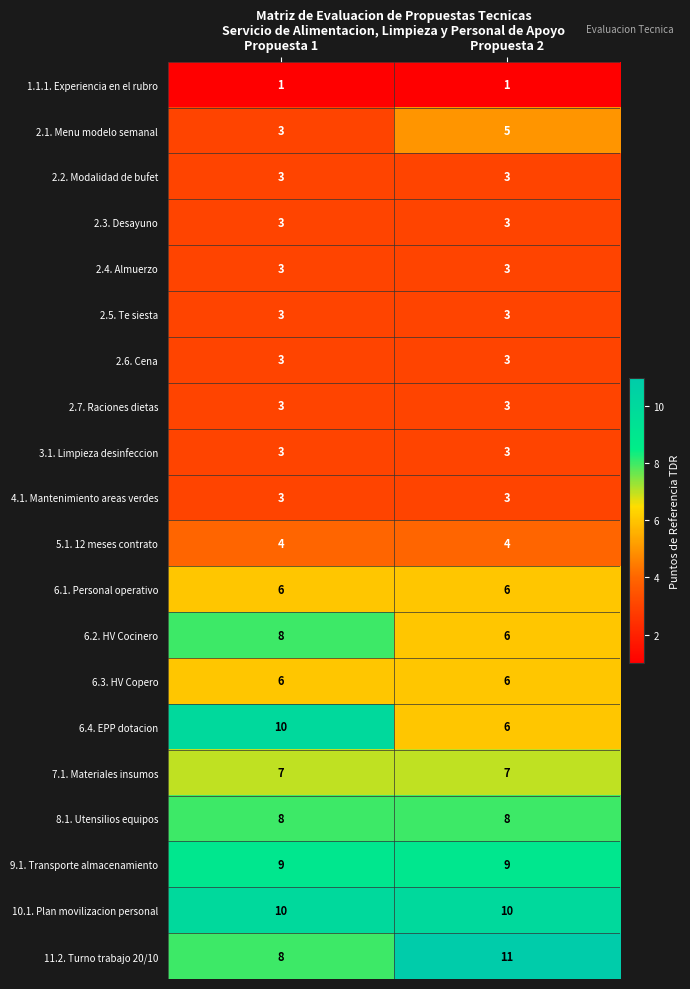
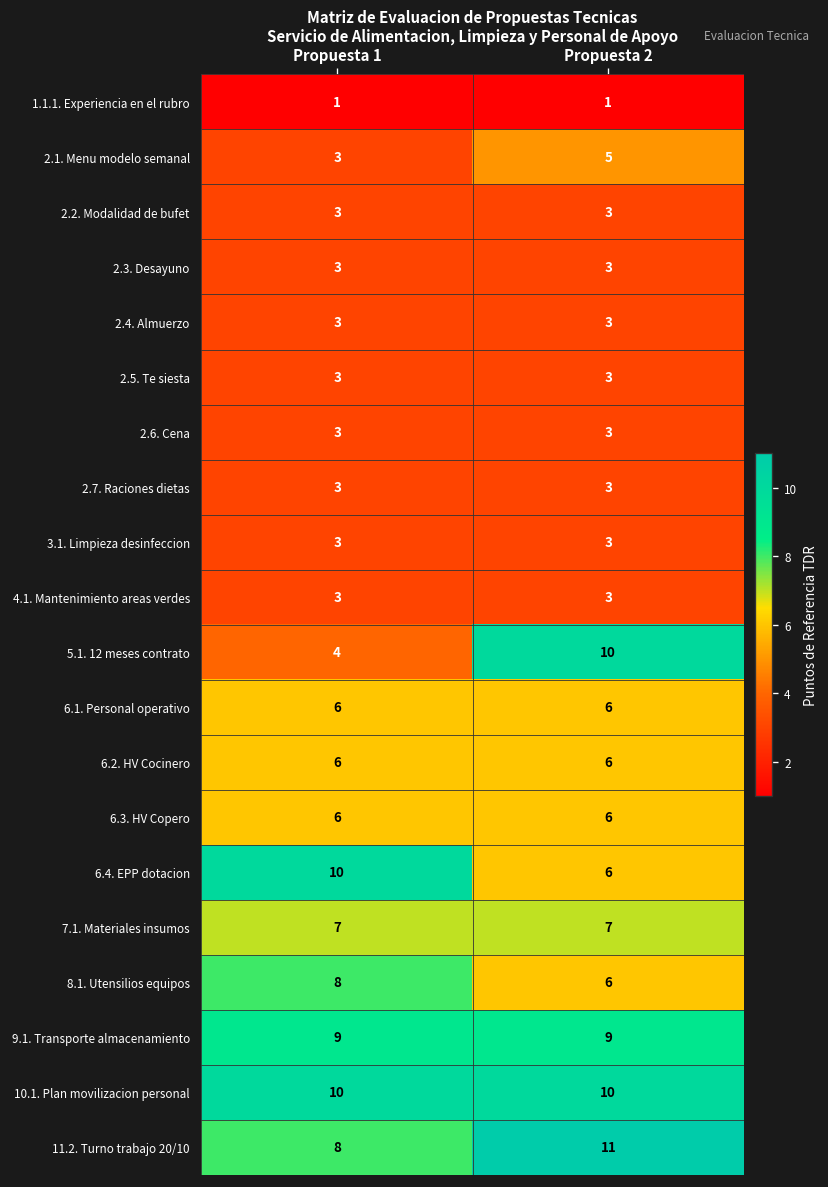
5.1. 12 meses contrato, Propuesta 2: 4 -> 10
6.2. HV Cocinero, Propuesta 1: 8 -> 6
8.1. Utensilios equipos, Propuesta 2: 8 -> 6
